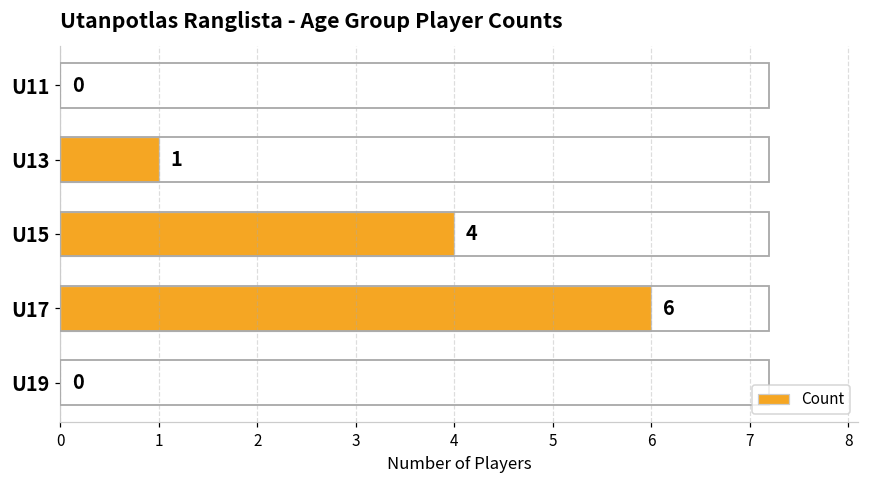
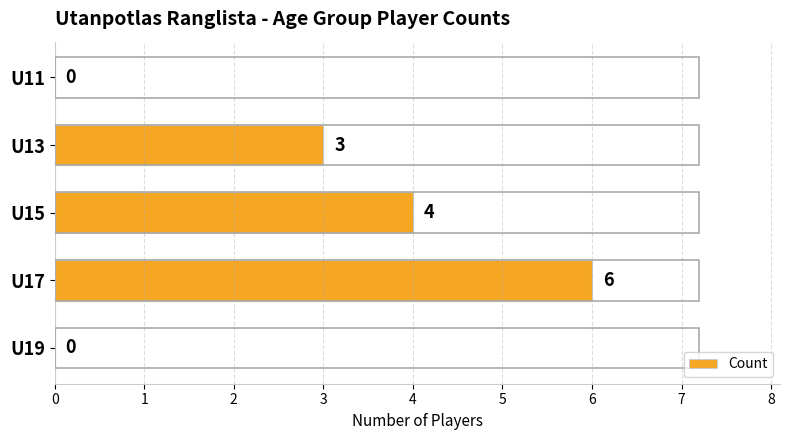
U13: 1 -> 3
